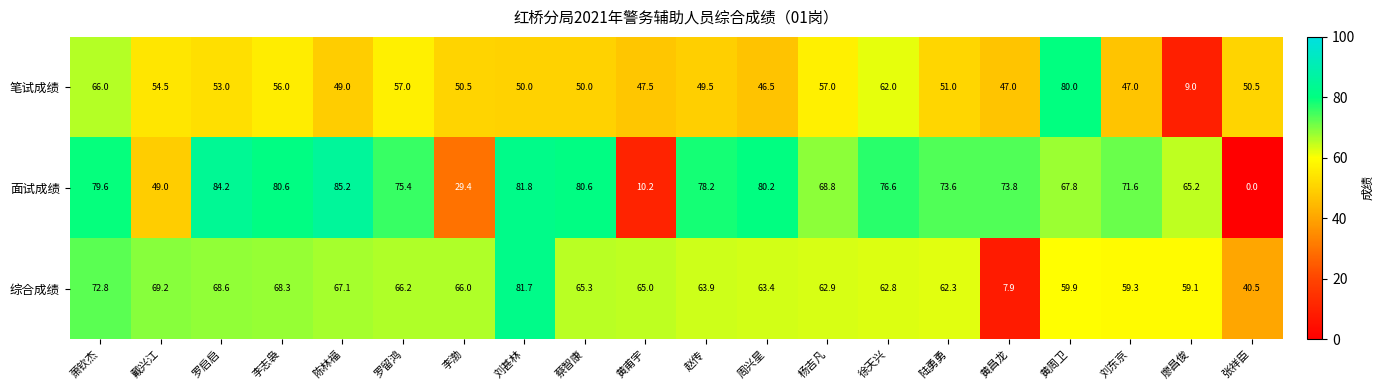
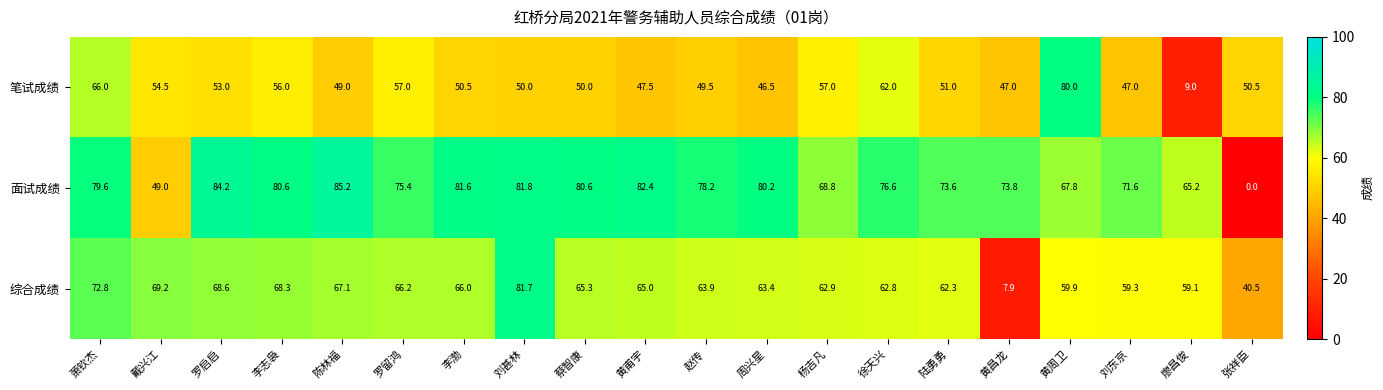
面试成绩, 李渤: 29.4 -> 81.6
面试成绩, 黄甫宇: 10.2 -> 82.4
